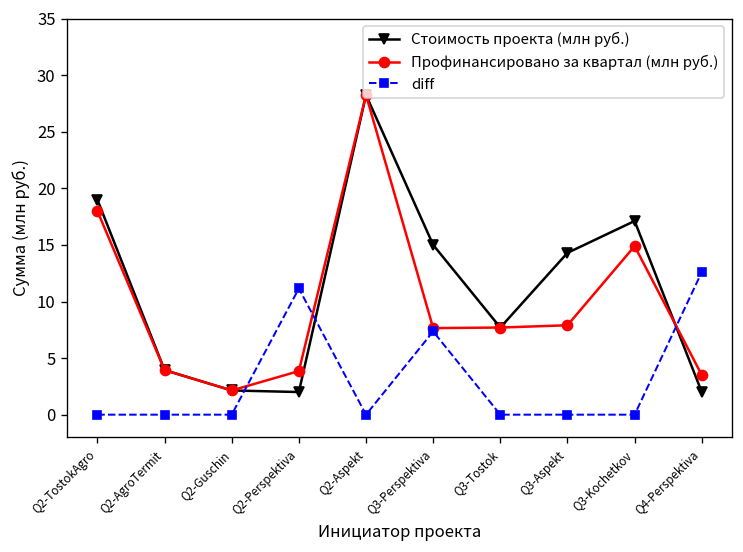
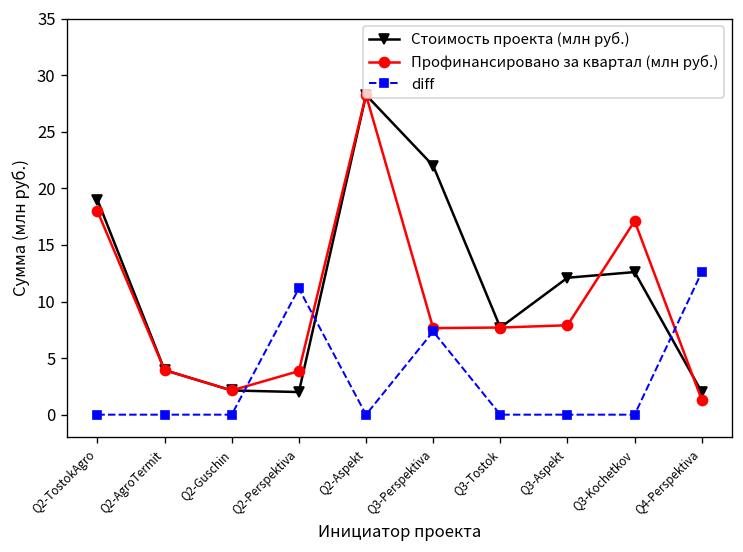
Стоимость проекта (млн руб.), Q3-Perspektiva: 15 -> 22
Стоимость проекта (млн руб.), Q3-Aspekt: 14 -> 12
Стоимость проекта (млн руб.), Q3-Kochetkov: 17 -> 13
Профинансировано за квартал (млн руб.), Q3-Kochetkov: 15 -> 17
Профинансировано за квартал (млн руб.), Q4-Perspektiva: 4 -> 1
